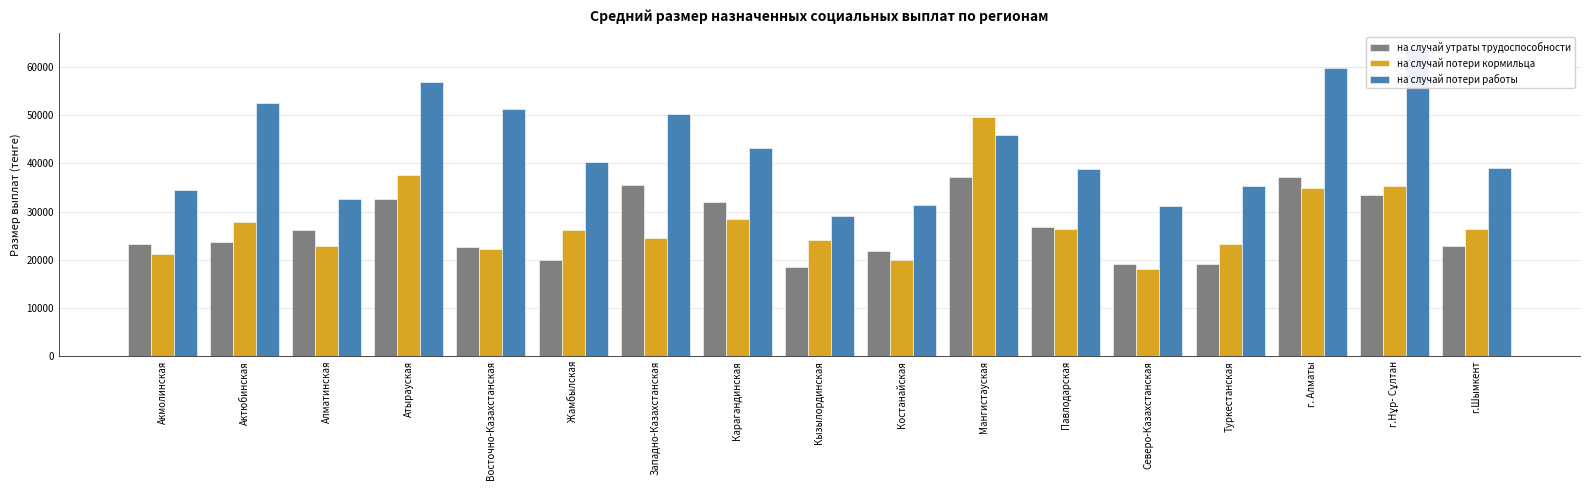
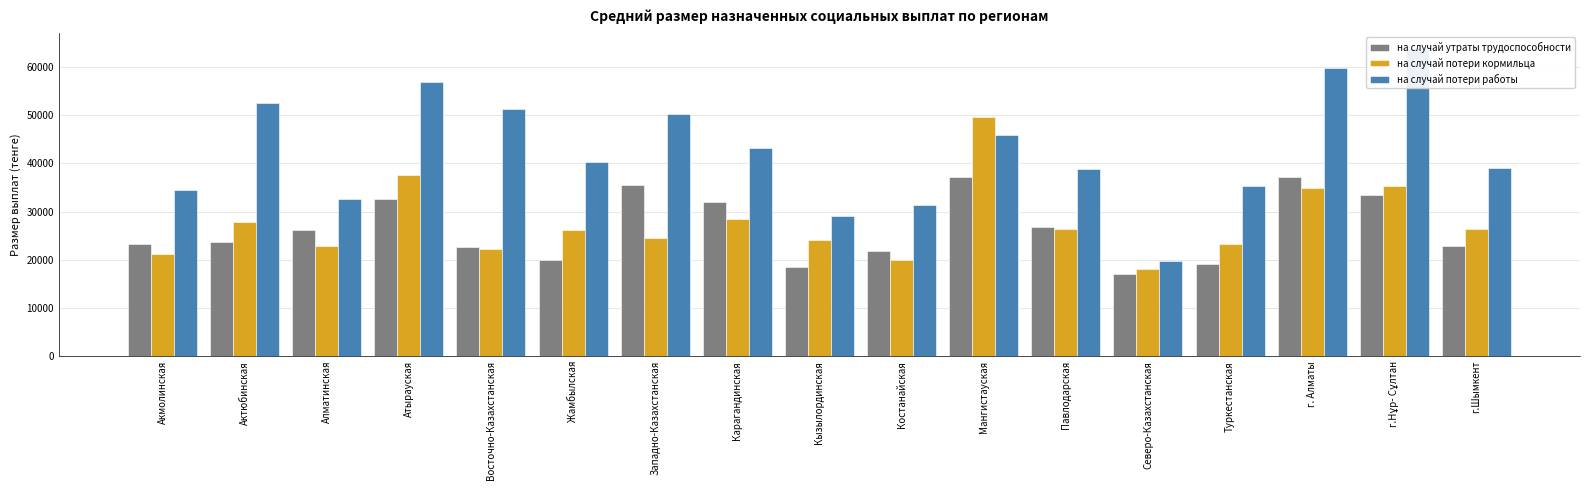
на случай утраты трудоспособности, Северо-Казахстанская: 19000 -> 17000
на случай потери работы, Северо-Казахстанская: 31000 -> 20000
